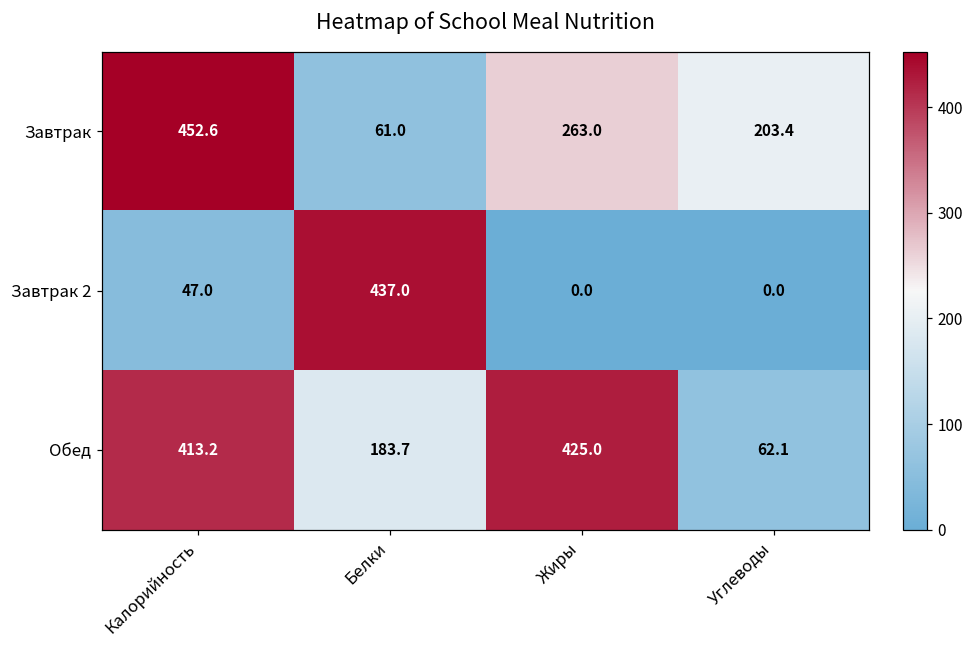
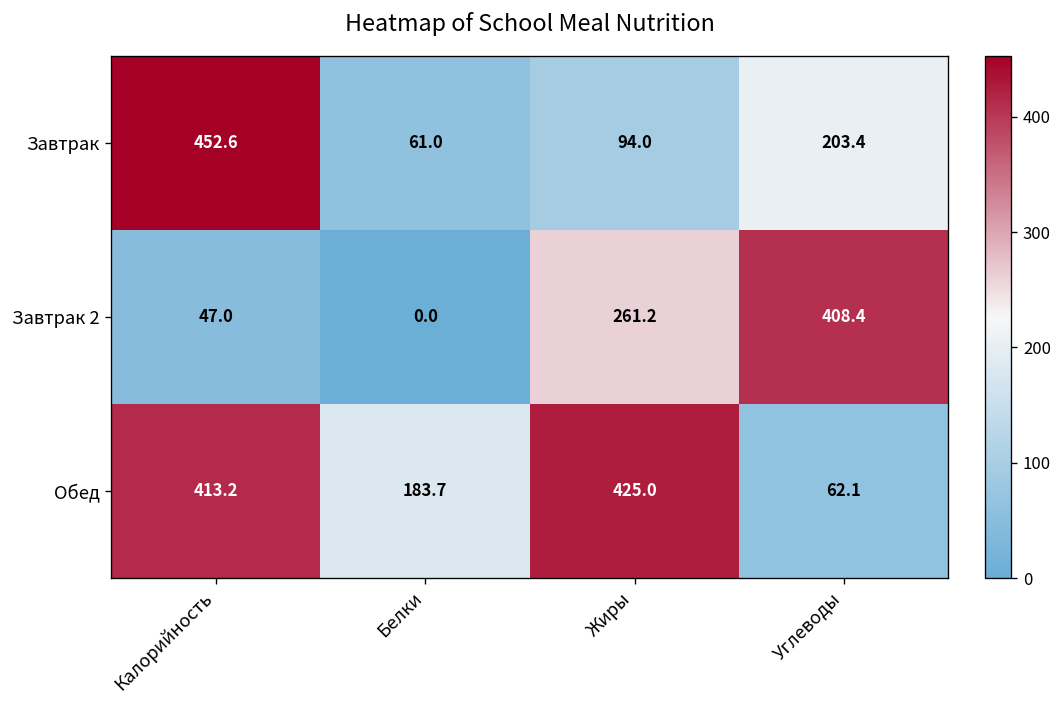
Завтрак, Жиры: 263.0 -> 94.0
Завтрак 2, Белки: 437.0 -> 0.0
Завтрак 2, Жиры: 0.0 -> 261.2
Завтрак 2, Углеводы: 0.0 -> 408.4
